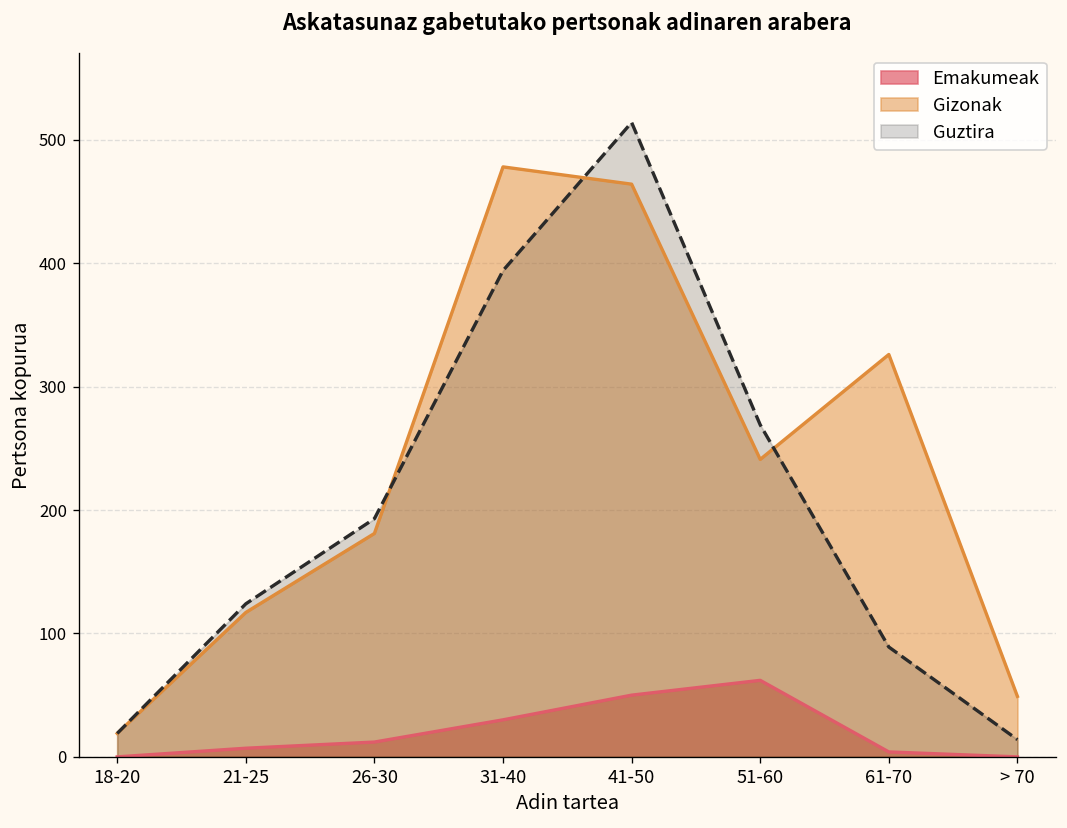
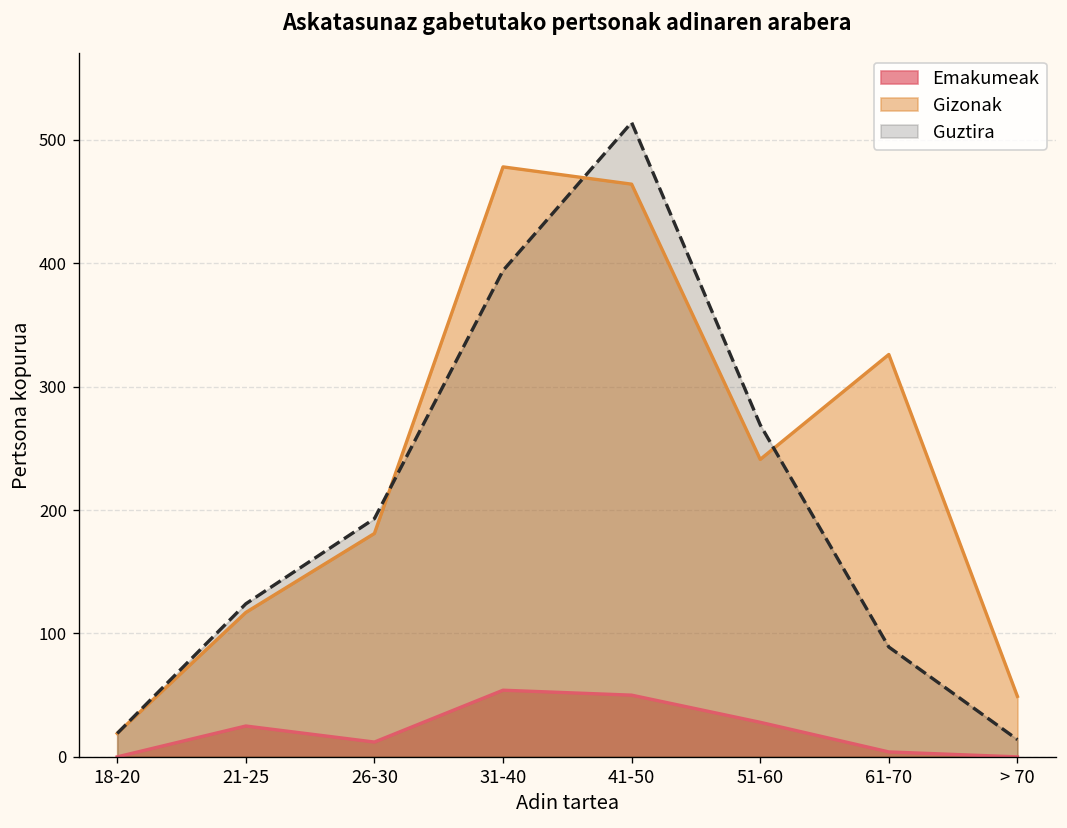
Emakumeak, 21-25: 7 -> 25
Emakumeak, 31-40: 30 -> 54
Emakumeak, 51-60: 62 -> 28
